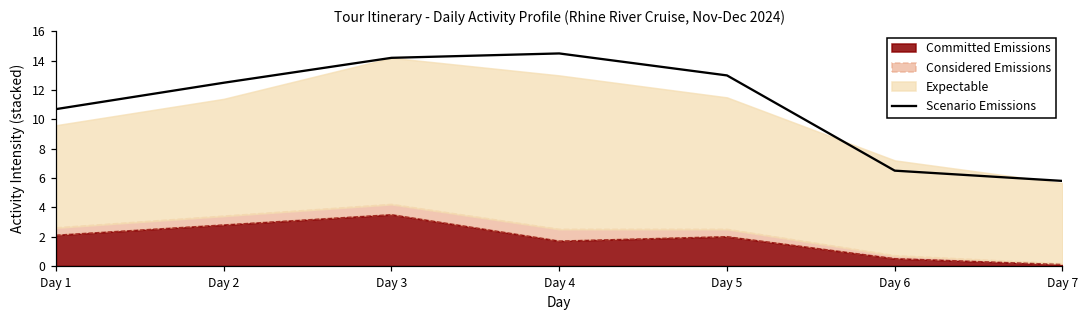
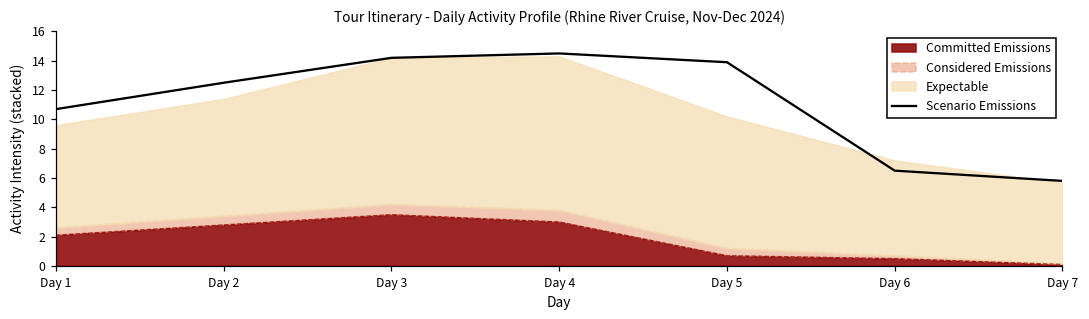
Committed Emissions, Day 4: 1.7 -> 3.0
Scenario Emissions, Day 5: 13.0 -> 13.9
Committed Emissions, Day 5: 2.0 -> 0.7
